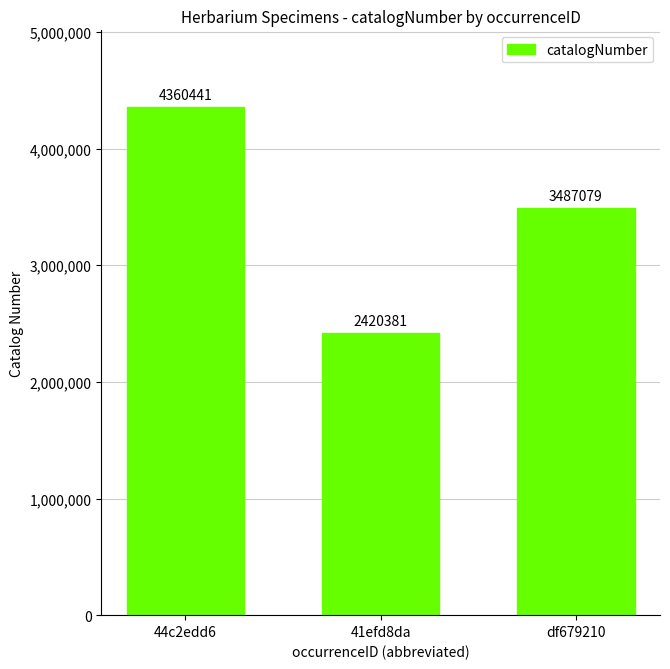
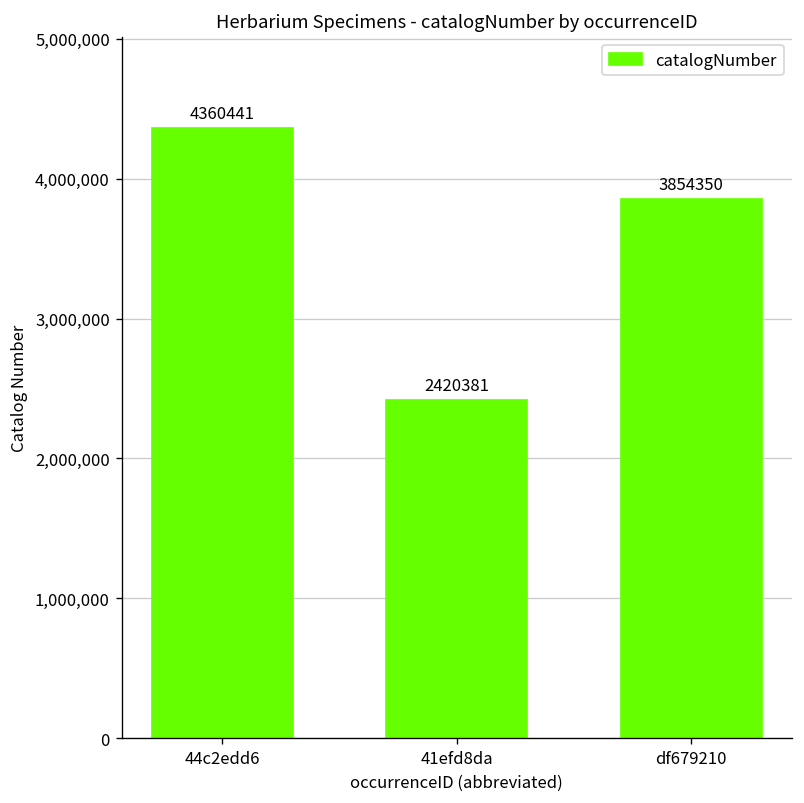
df679210: 3487079 -> 3854350
